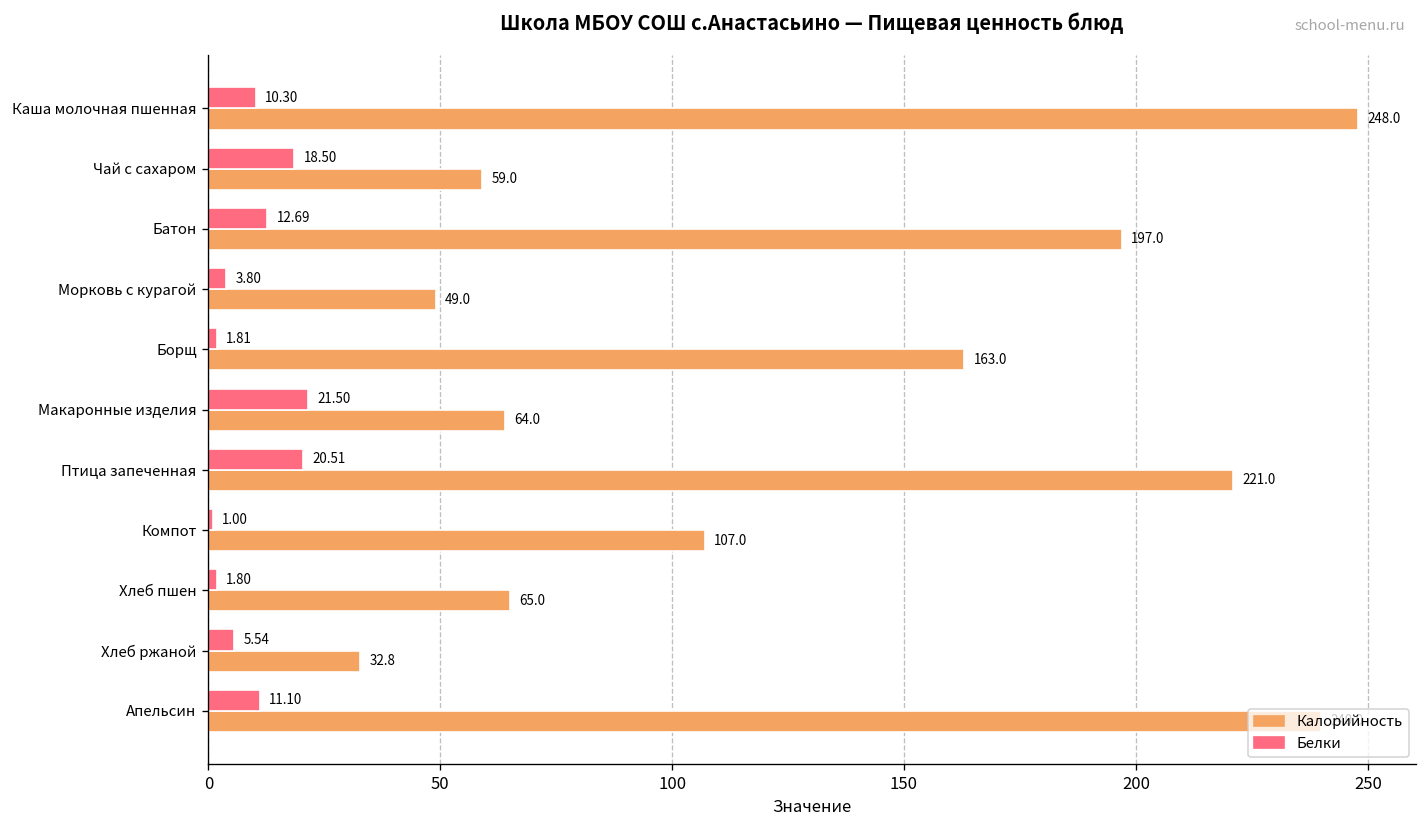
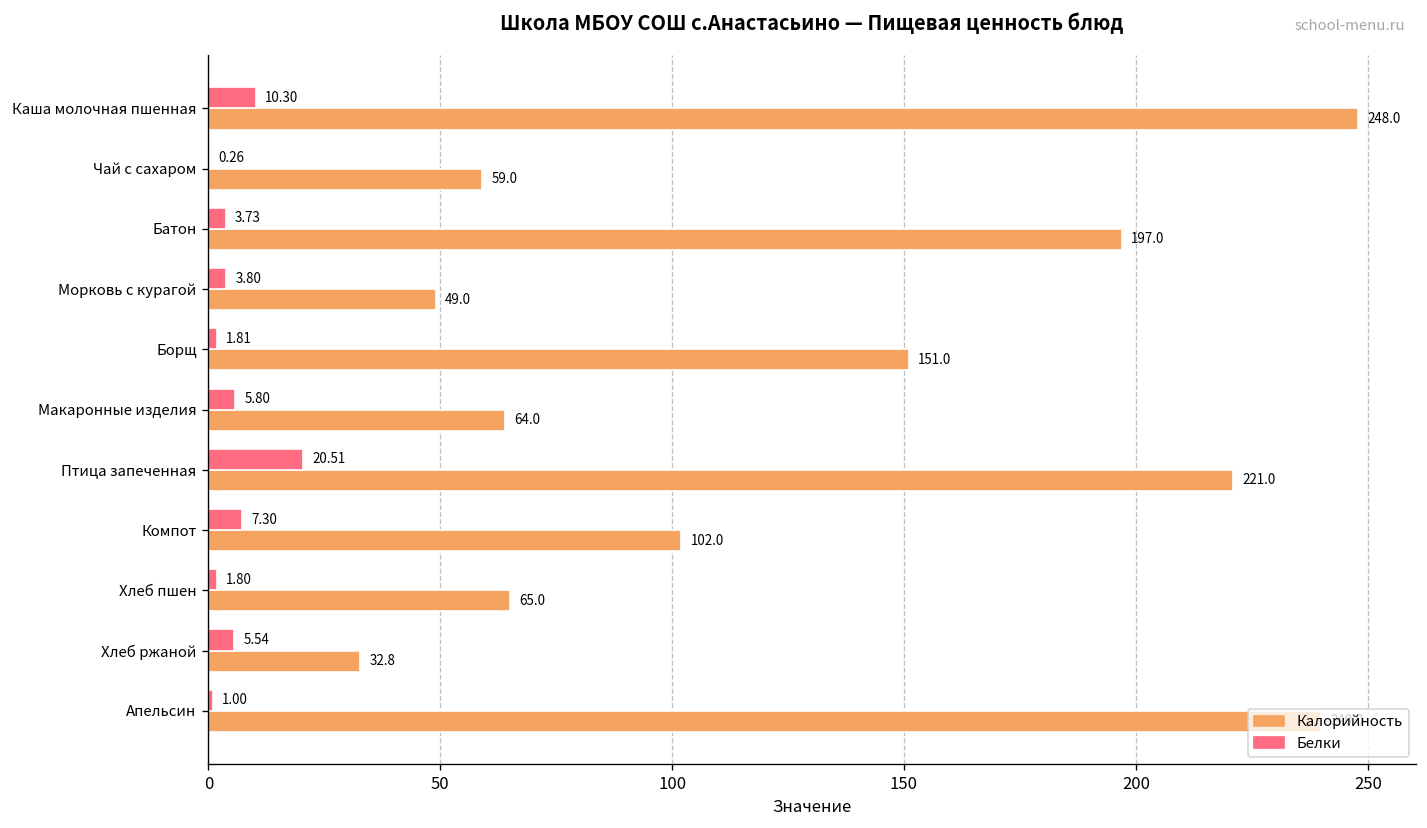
Белки, Чай с сахаром: 18.50 -> 0.26
Белки, Батон: 12.69 -> 3.73
Калорийность, Борщ: 163.0 -> 151.0
Белки, Макаронные изделия: 21.50 -> 5.80
Белки, Компот: 1.00 -> 7.30
Калорийность, Компот: 107.0 -> 102.0
Белки, Апельсин: 11.10 -> 1.00
